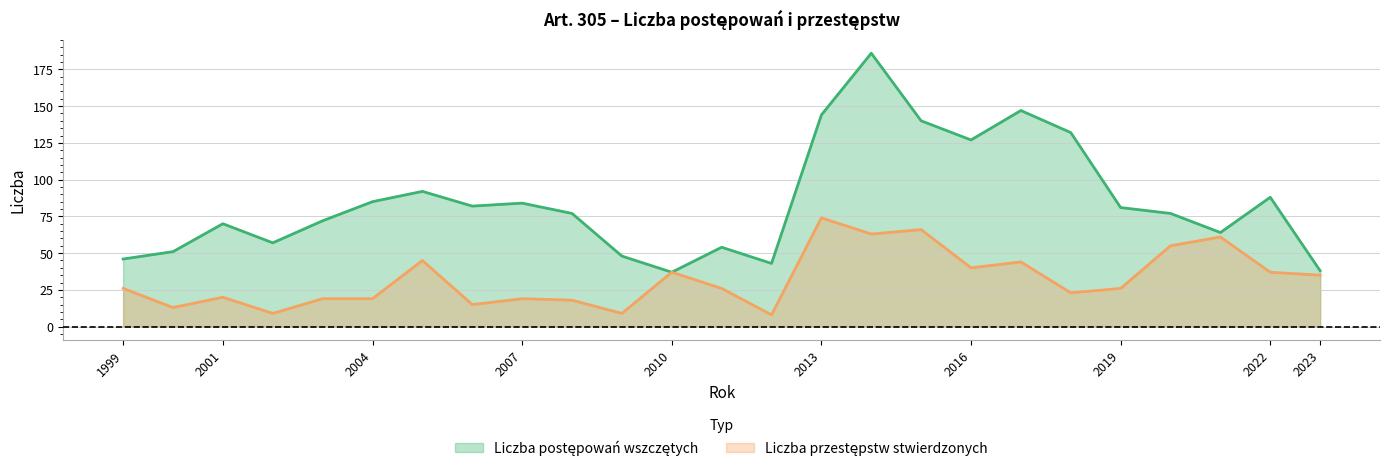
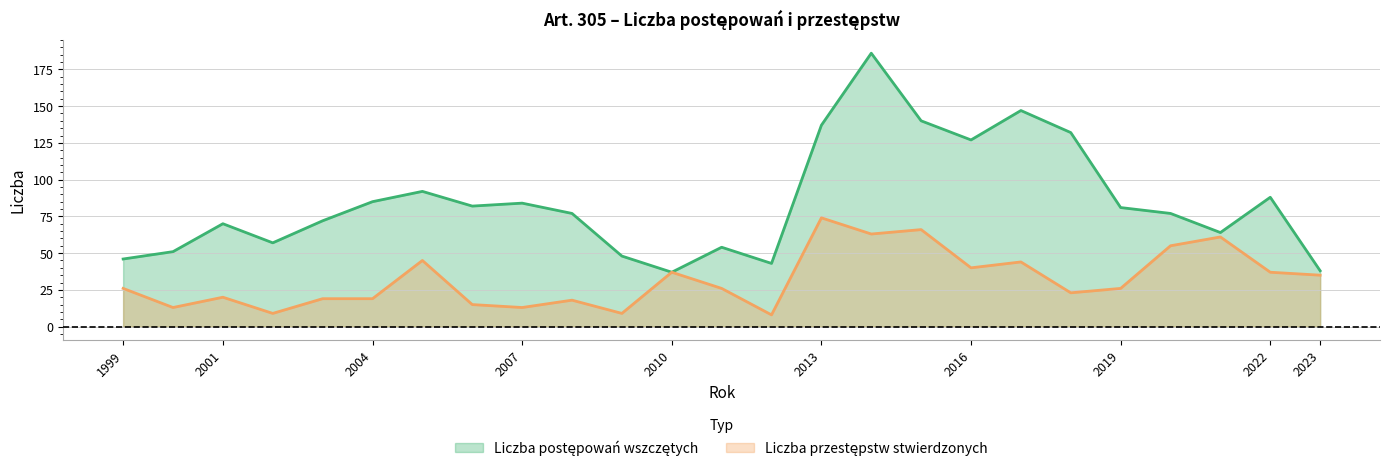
Liczba przestępstw stwierdzonych, 2007: 19 -> 13
Liczba postępowań wszczętych, 2013: 144 -> 137
